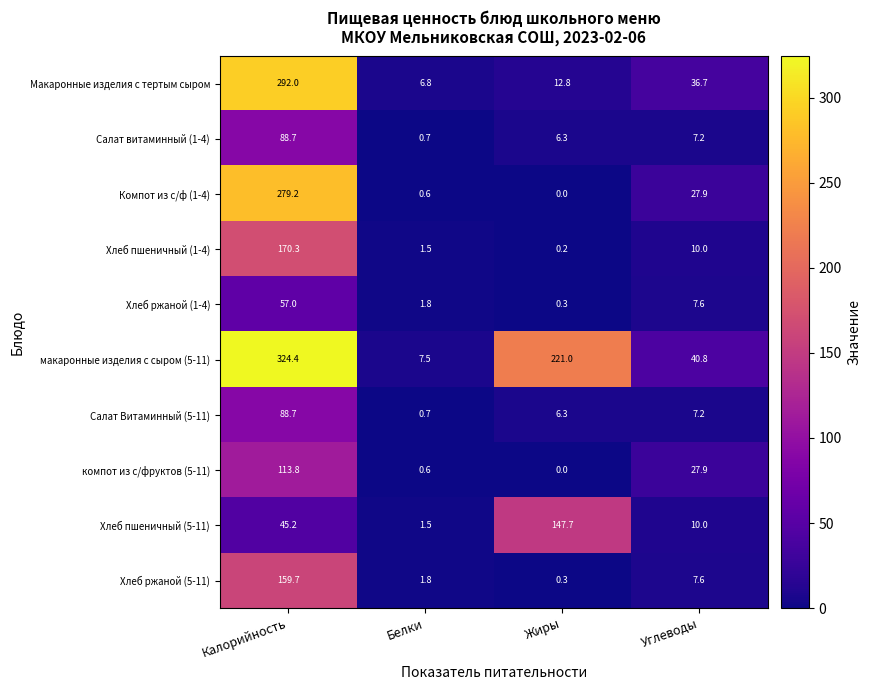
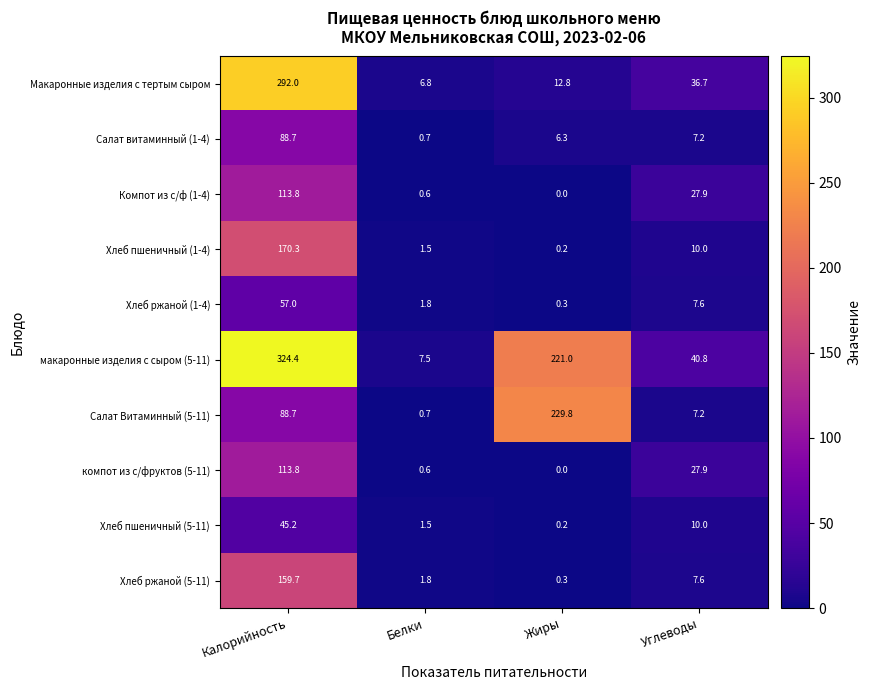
Компот из с/ф (1-4), Калорийность: 279.2 -> 113.8
Салат Витаминный (5-11), Жиры: 6.3 -> 229.8
Хлеб пшеничный (5-11), Жиры: 147.7 -> 0.2
